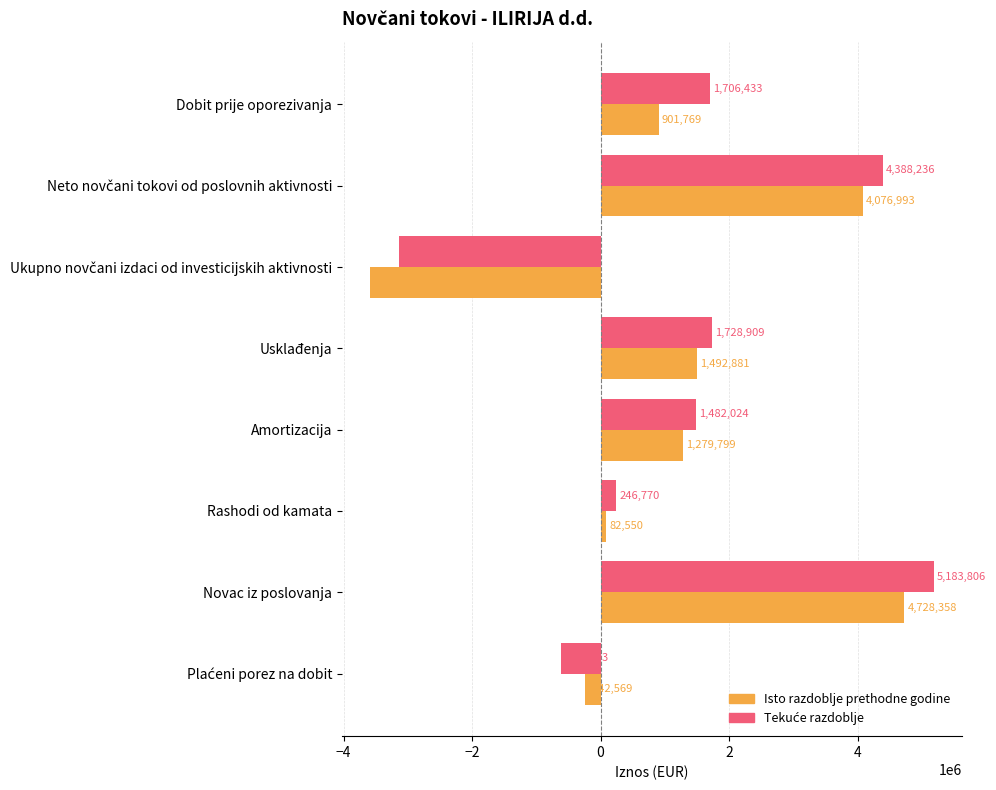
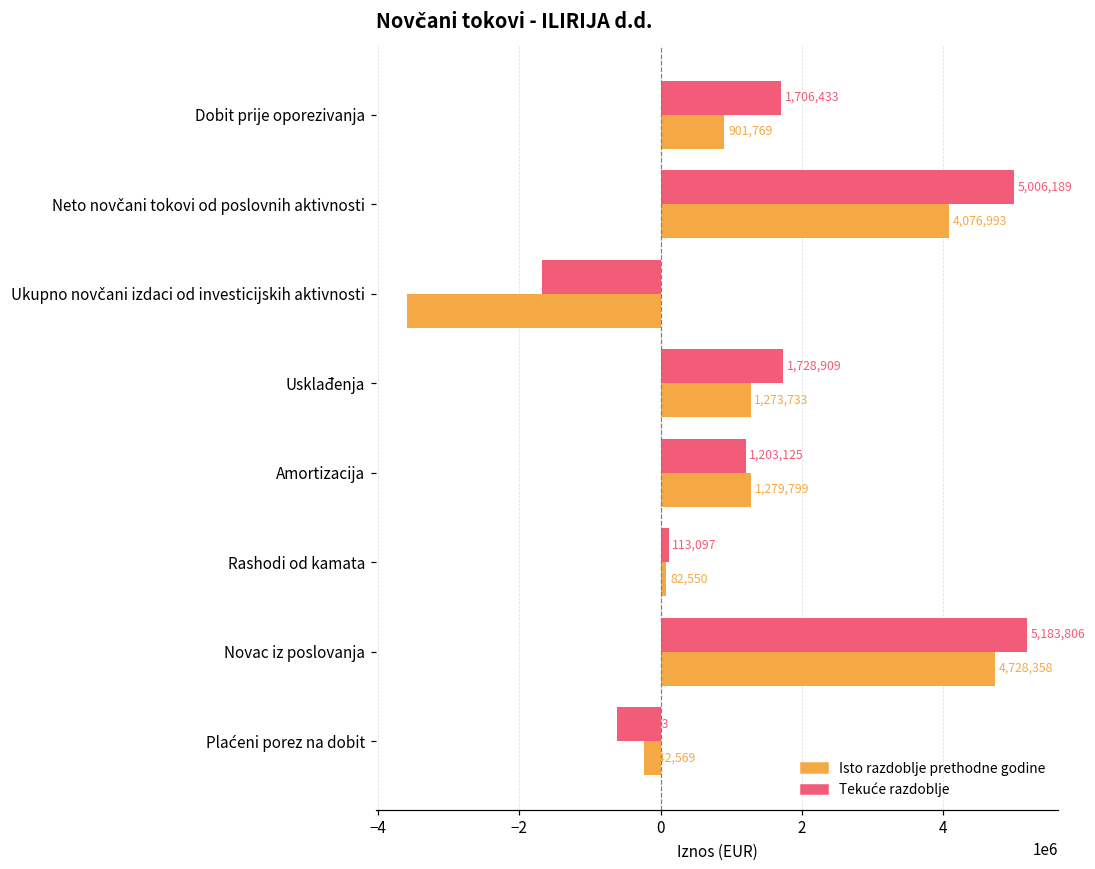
Tekuće razdoblje, Neto novčani tokovi od poslovnih aktivnosti: 4,388,236 -> 5,006,189
Tekuće razdoblje, Ukupno novčani izdaci od investicijskih aktivnosti: -3100000 -> -1700000
Isto razdoblje prethodne godine, Usklađenja: 1,492,881 -> 1,273,733
Tekuće razdoblje, Amortizacija: 1,482,024 -> 1,203,125
Tekuće razdoblje, Rashodi od kamata: 246,770 -> 113,097
